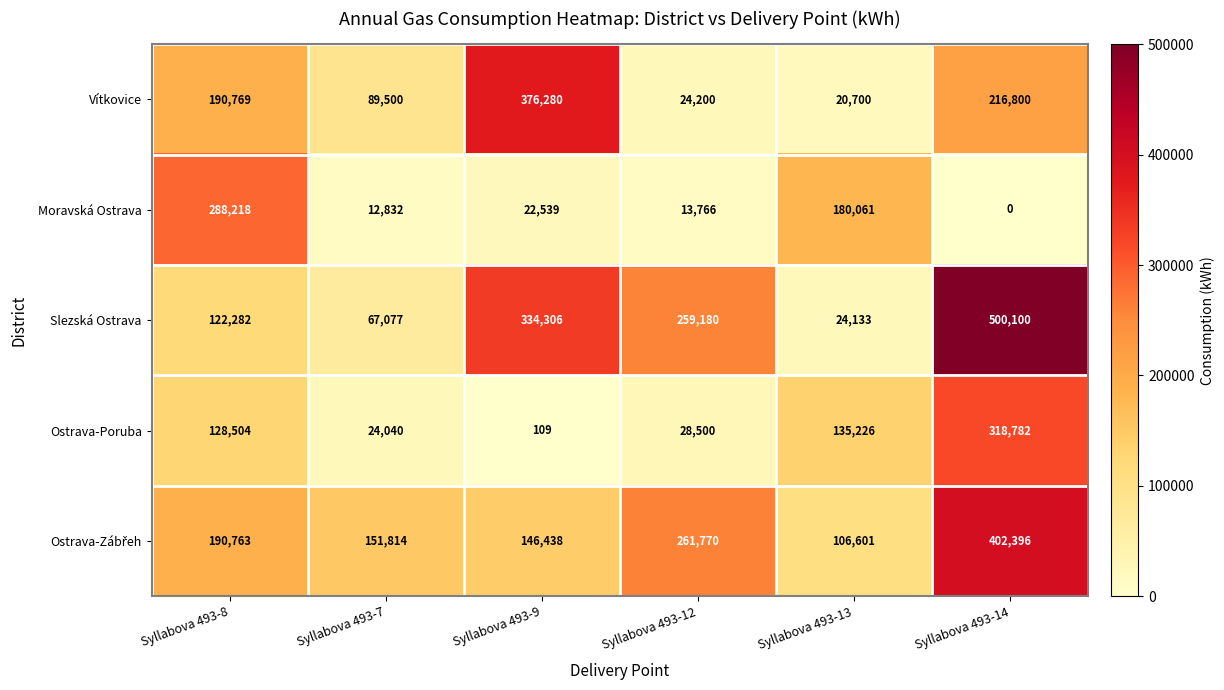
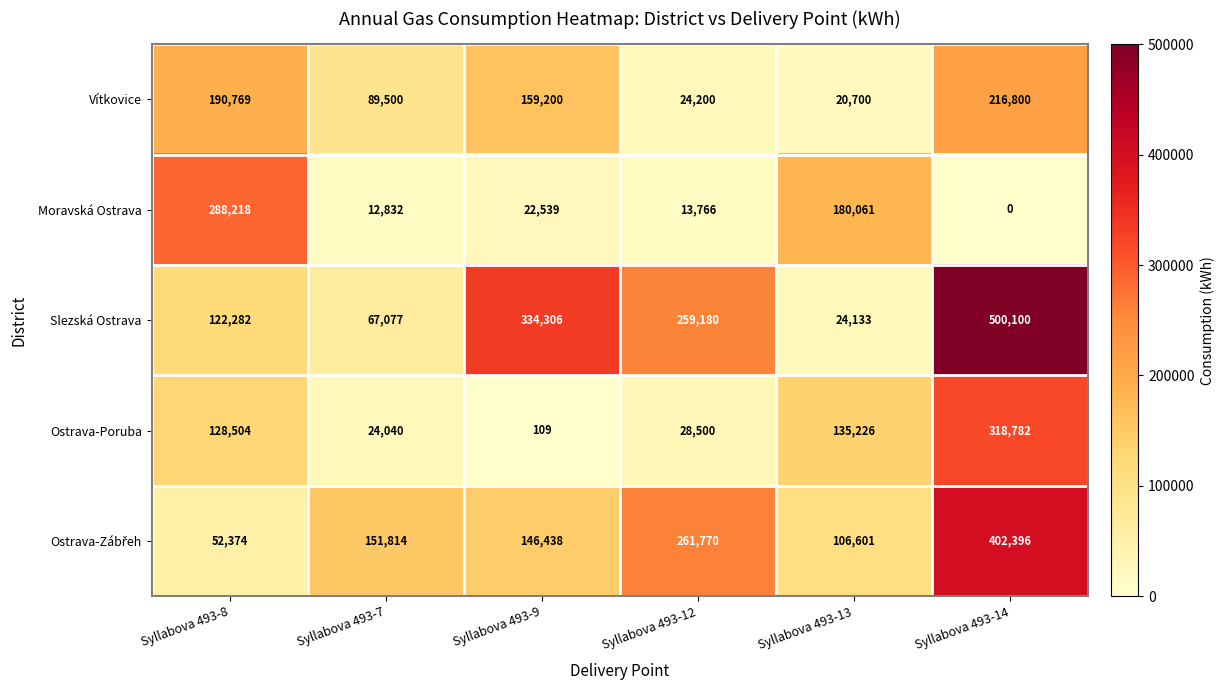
Vítkovice, Syllabova 493-9: 376,280 -> 159,200
Ostrava-Zábřeh, Syllabova 493-8: 190,763 -> 52,374
